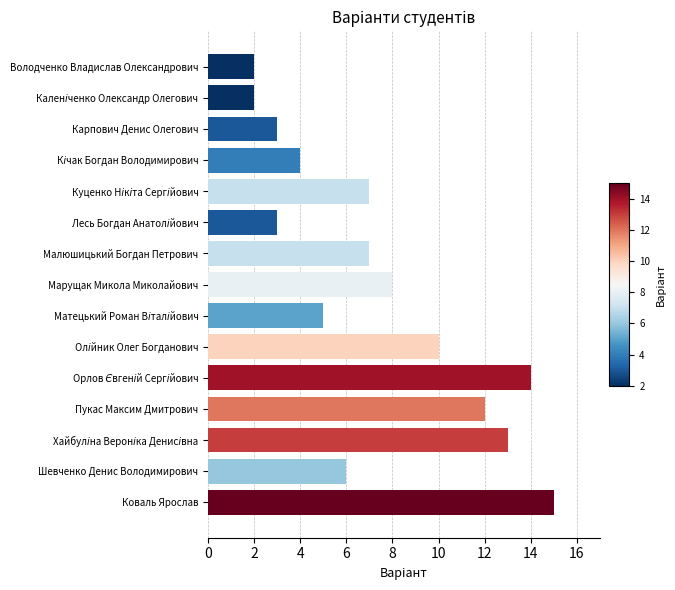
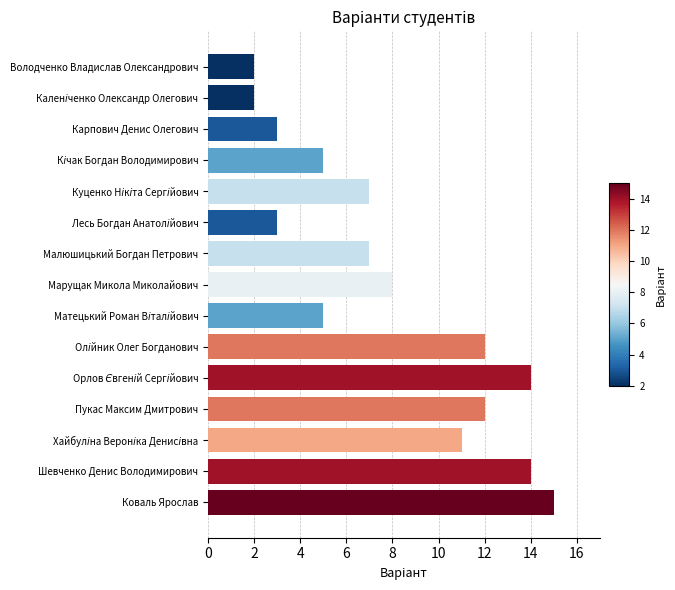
Кічак Богдан Володимирович: 4 -> 5
Олійник Олег Богданович: 10 -> 12
Хайбуліна Вероніка Денисівна: 13 -> 11
Шевченко Денис Володимирович: 6 -> 14
